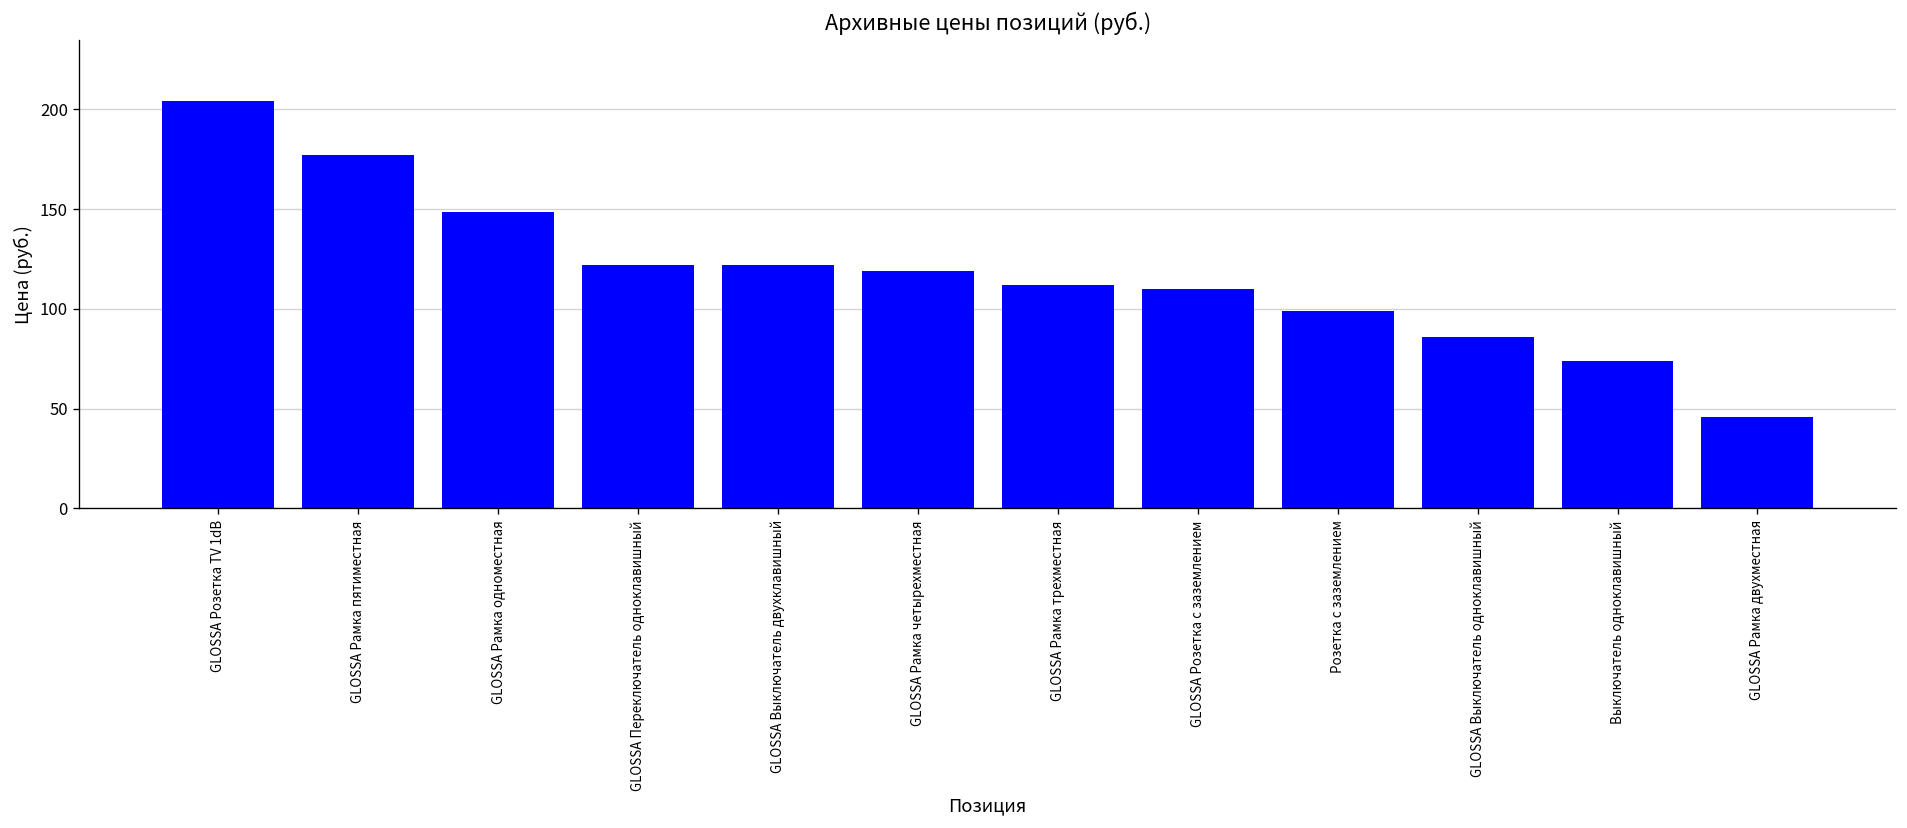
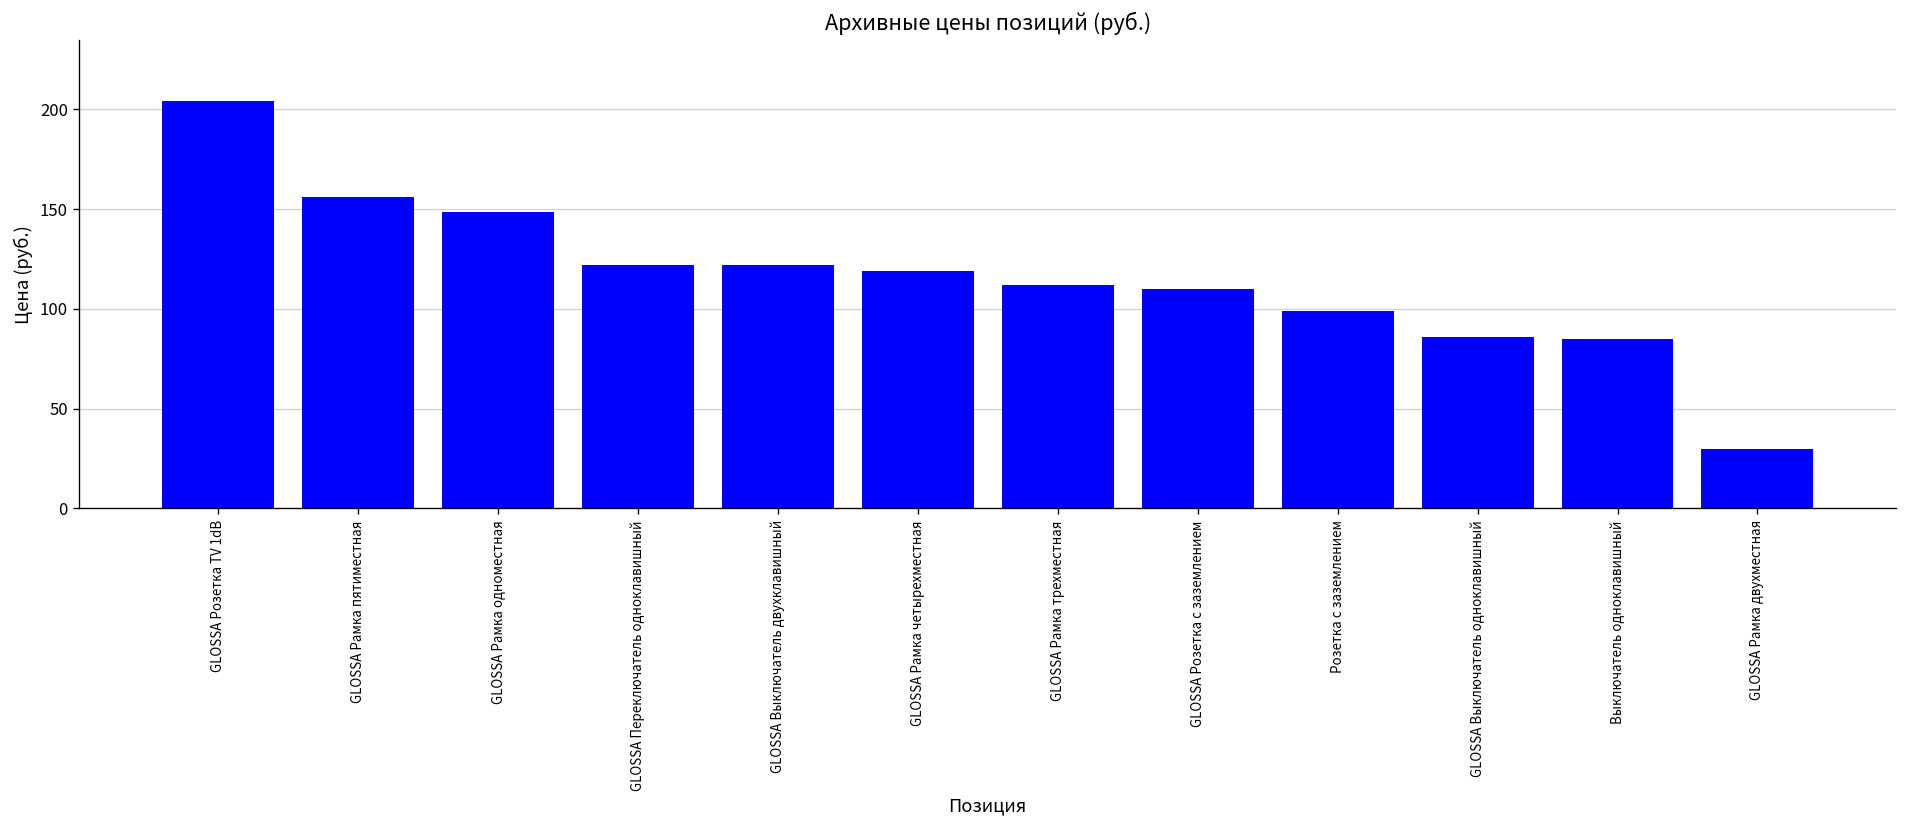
GLOSSA Рамка пятиместная: 177 -> 156
Выключатель одноклавишный: 74 -> 85
GLOSSA Рамка двухместная: 46 -> 30
